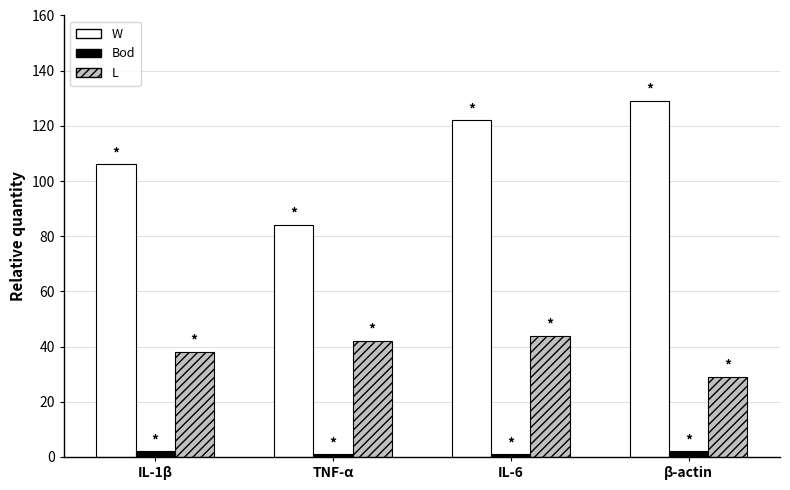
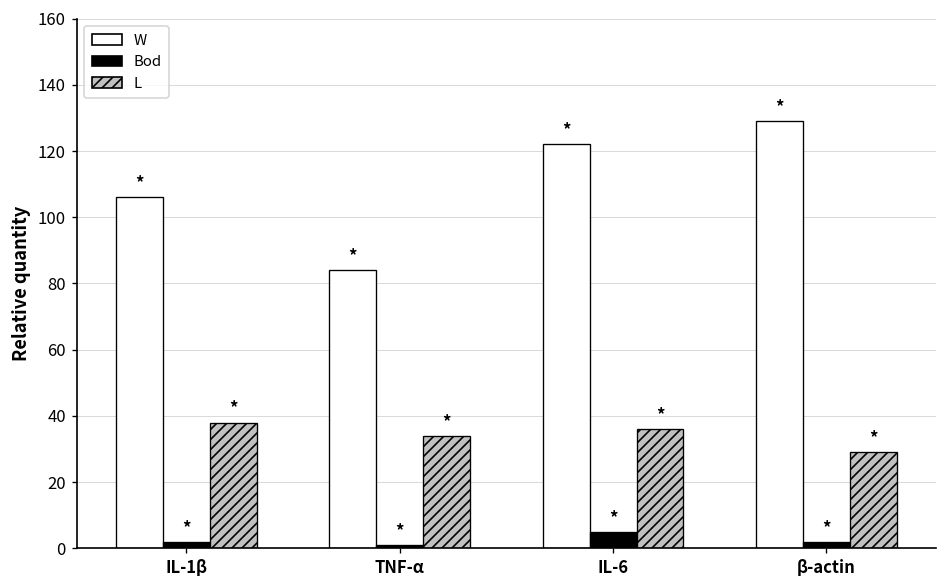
L, TNF-α: 42 -> 34
Bod, IL-6: 1 -> 5
L, IL-6: 44 -> 36
